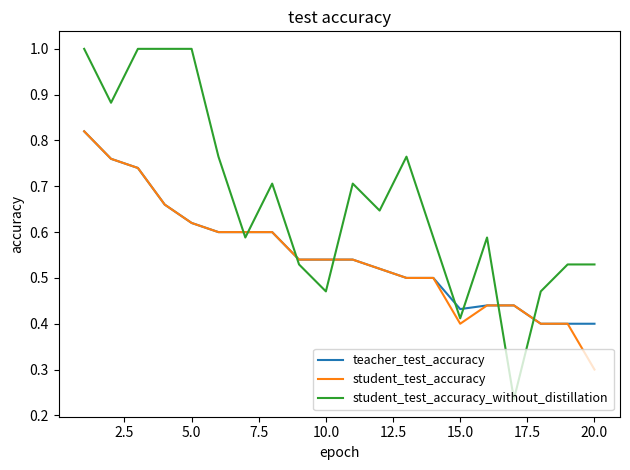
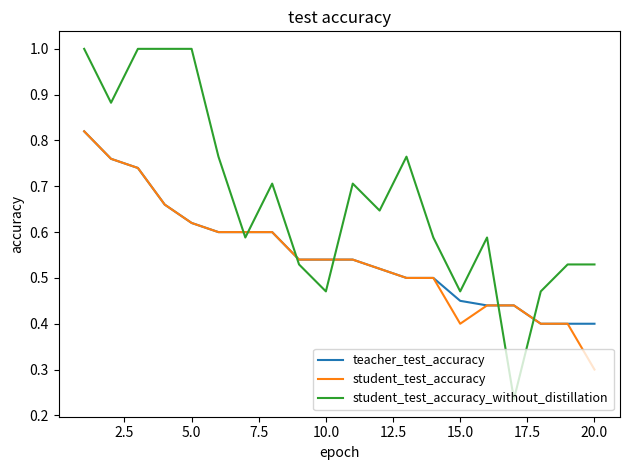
teacher_test_accuracy, 15.0: 0.43 -> 0.45
student_test_accuracy_without_distillation, 15.0: 0.41 -> 0.47
